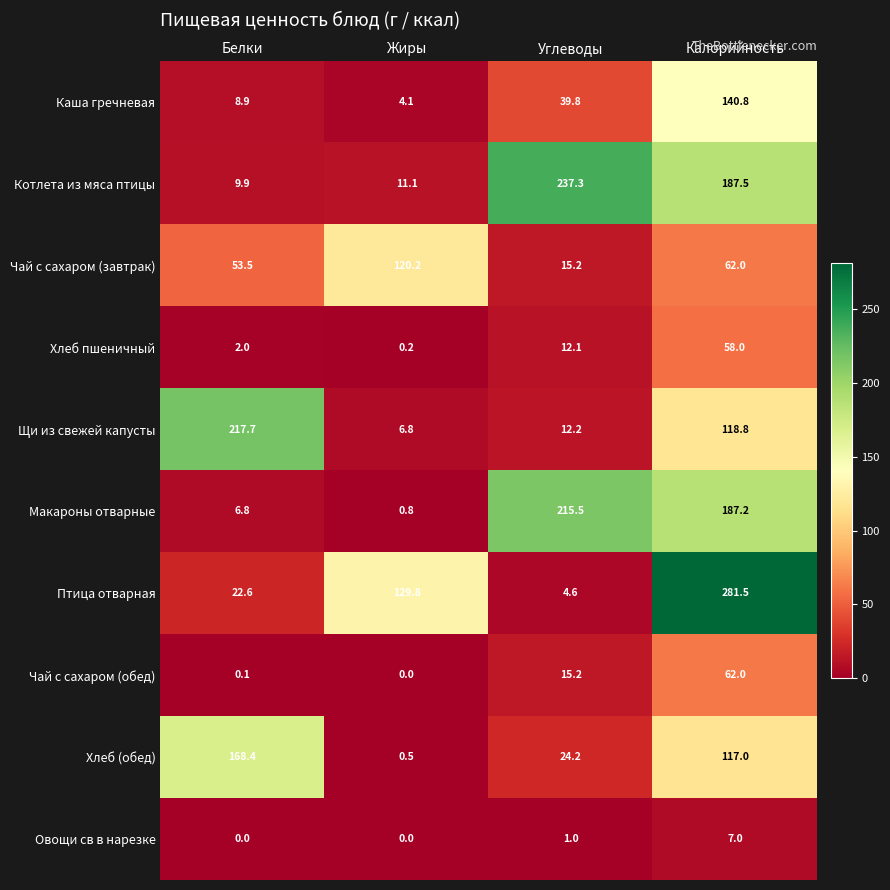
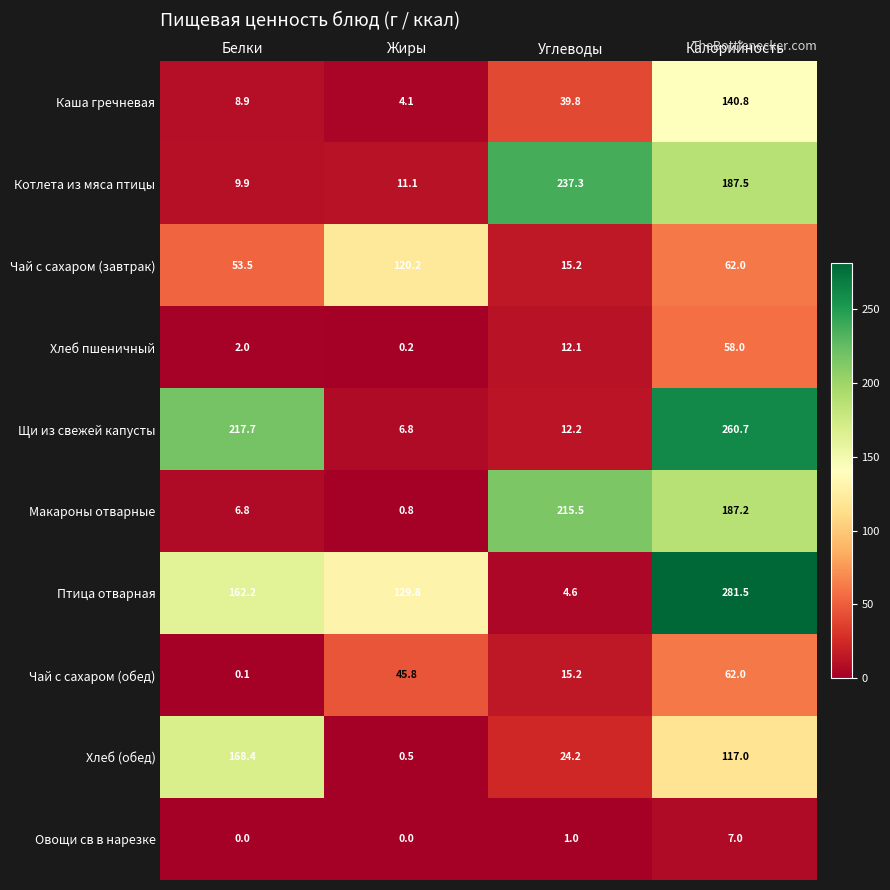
Щи из свежей капусты, Калорийность: 118.8 -> 260.7
Птица отварная, Белки: 22.6 -> 162.2
Чай с сахаром (обед), Жиры: 0.0 -> 45.8
